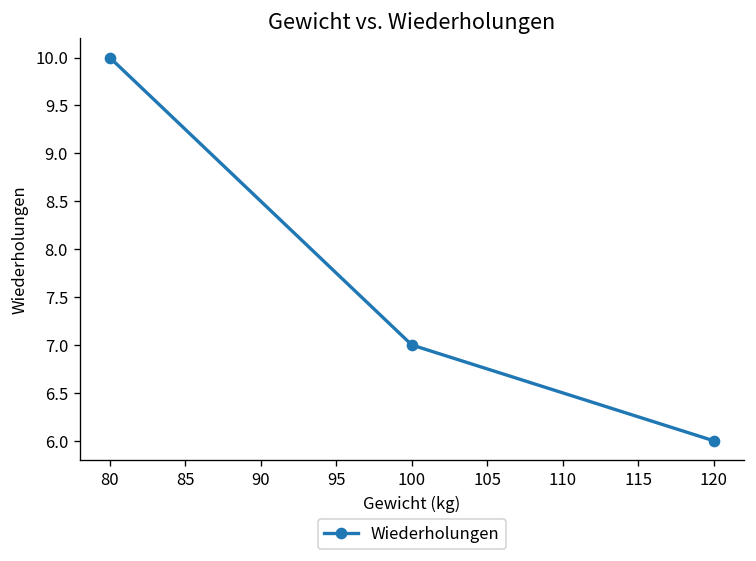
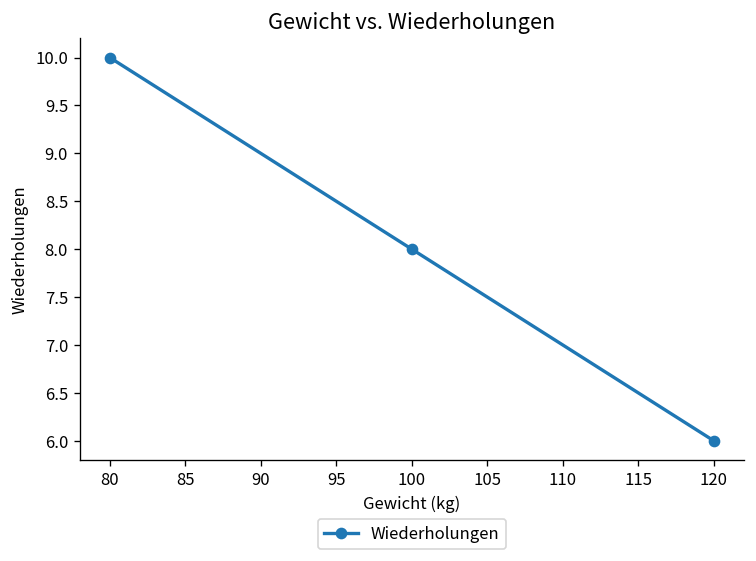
100: 7 -> 8
